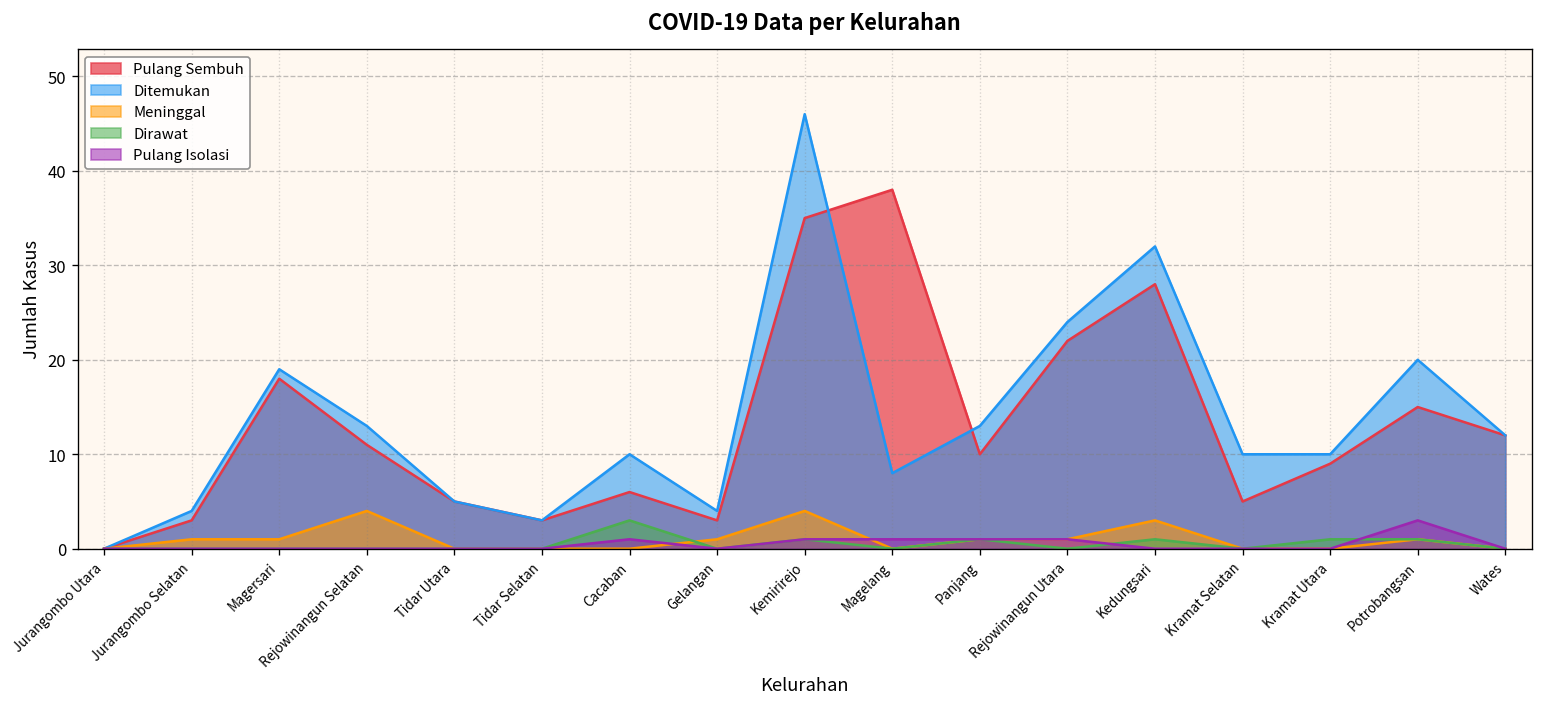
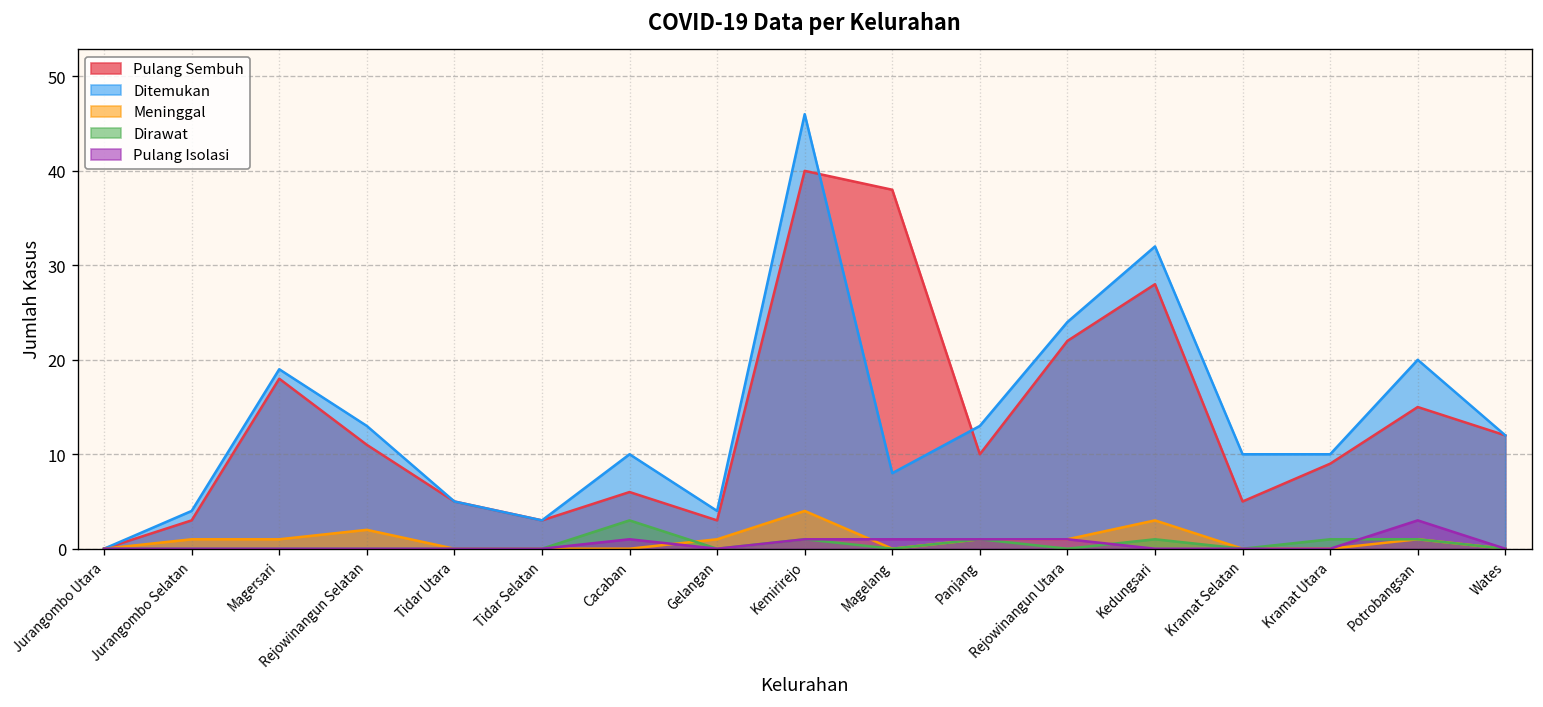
Meninggal, Rejowinangun Selatan: 4 -> 2
Pulang Sembuh, Kemirirejo: 35 -> 40
